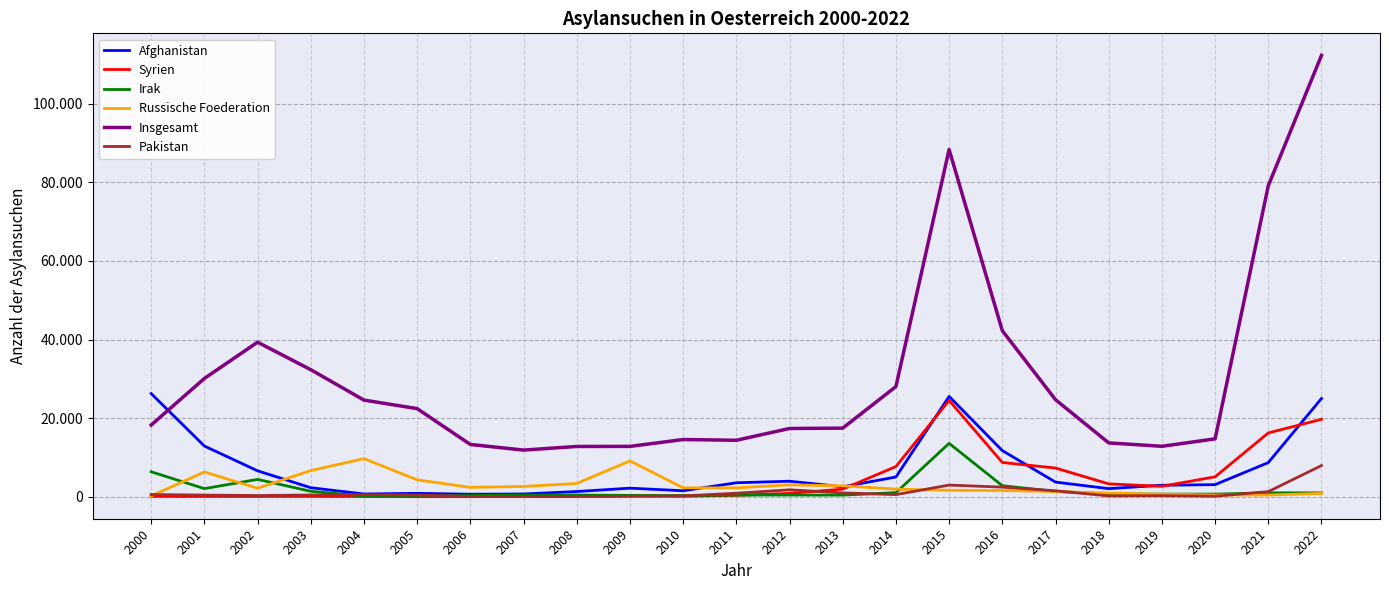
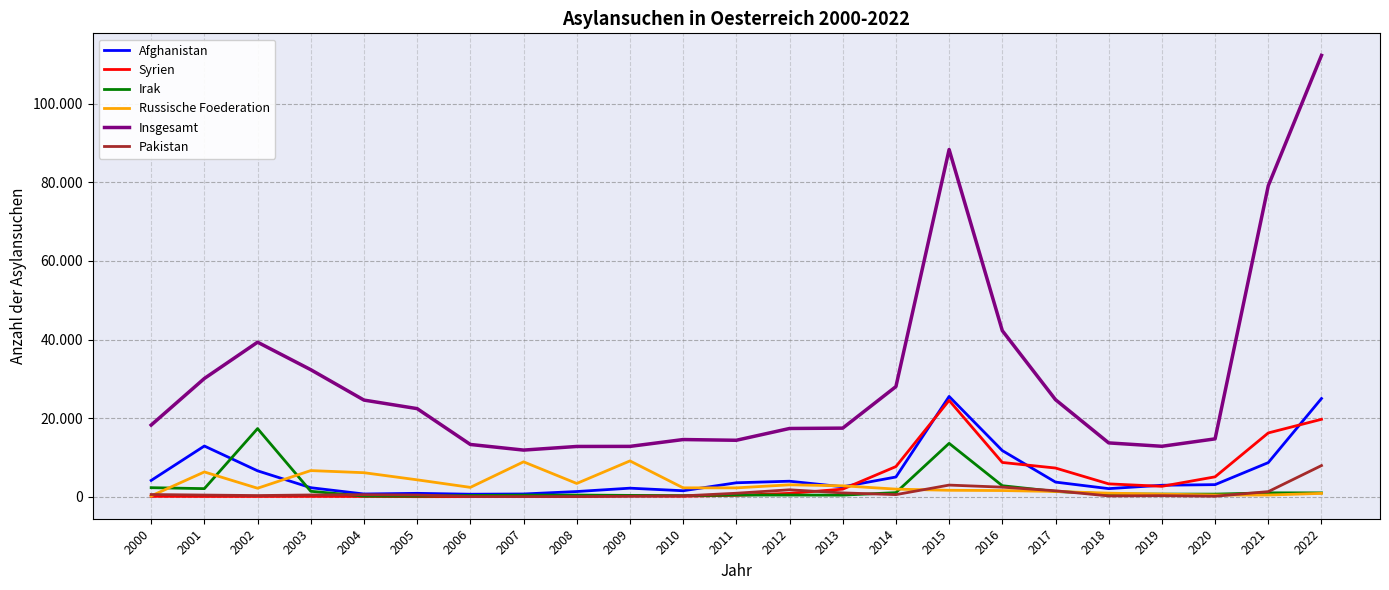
Afghanistan, 2000: 26 -> 4
Irak, 2000: 6 -> 2
Irak, 2002: 4 -> 17
Russische Foederation, 2004: 10 -> 6
Russische Foederation, 2007: 3 -> 9
